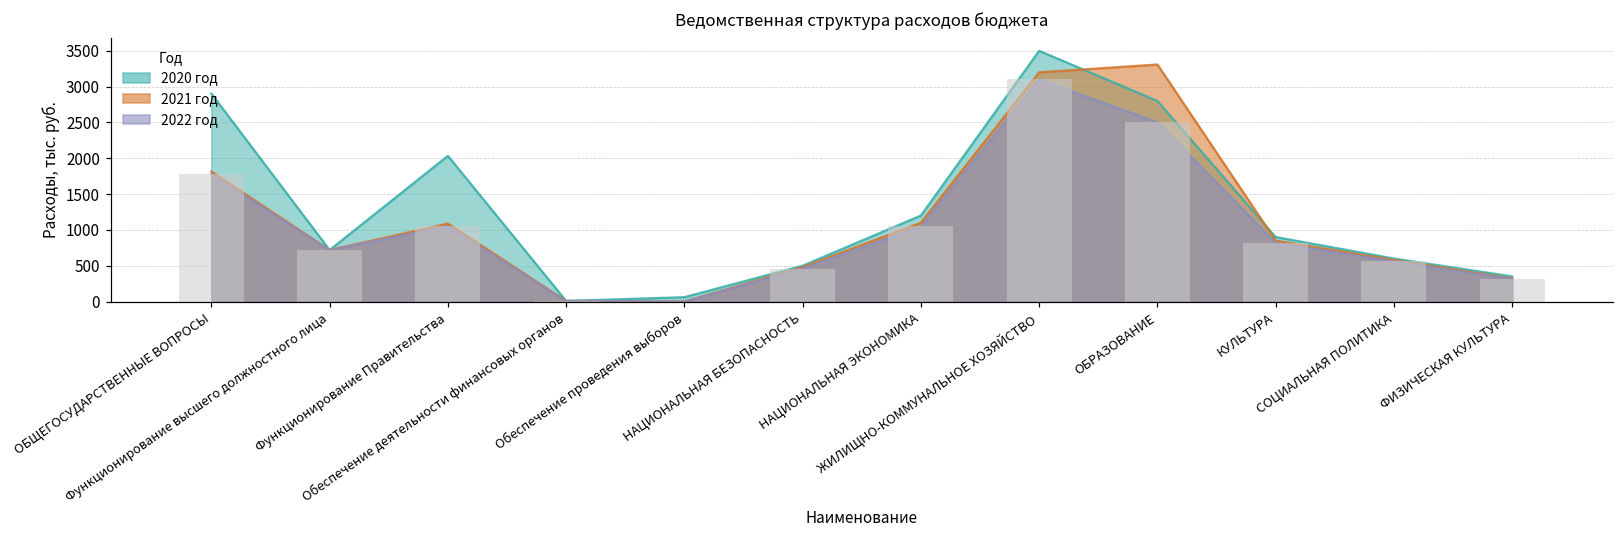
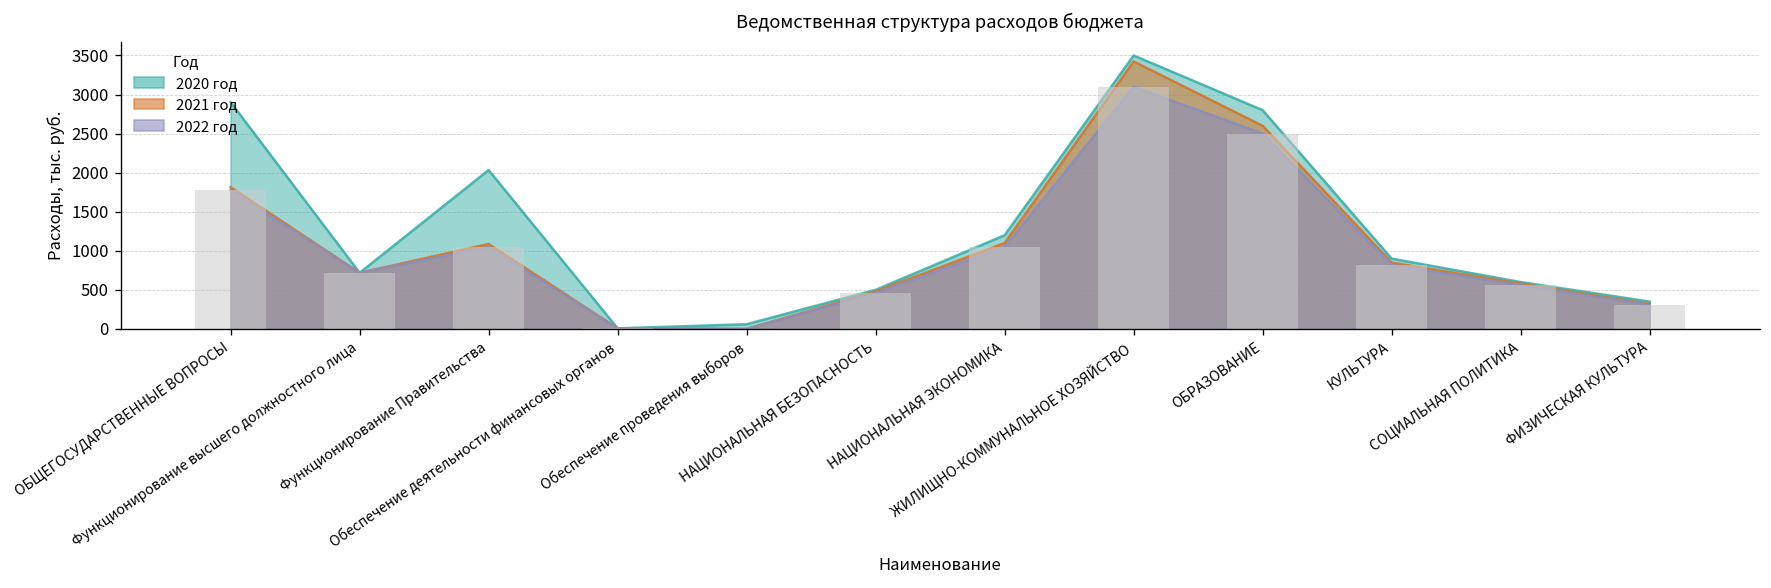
2021 год, ЖИЛИЩНО-КОММУНАЛЬНОЕ ХОЗЯЙСТВО: 3200 -> 3400
2021 год, ОБРАЗОВАНИЕ: 3300 -> 2600
